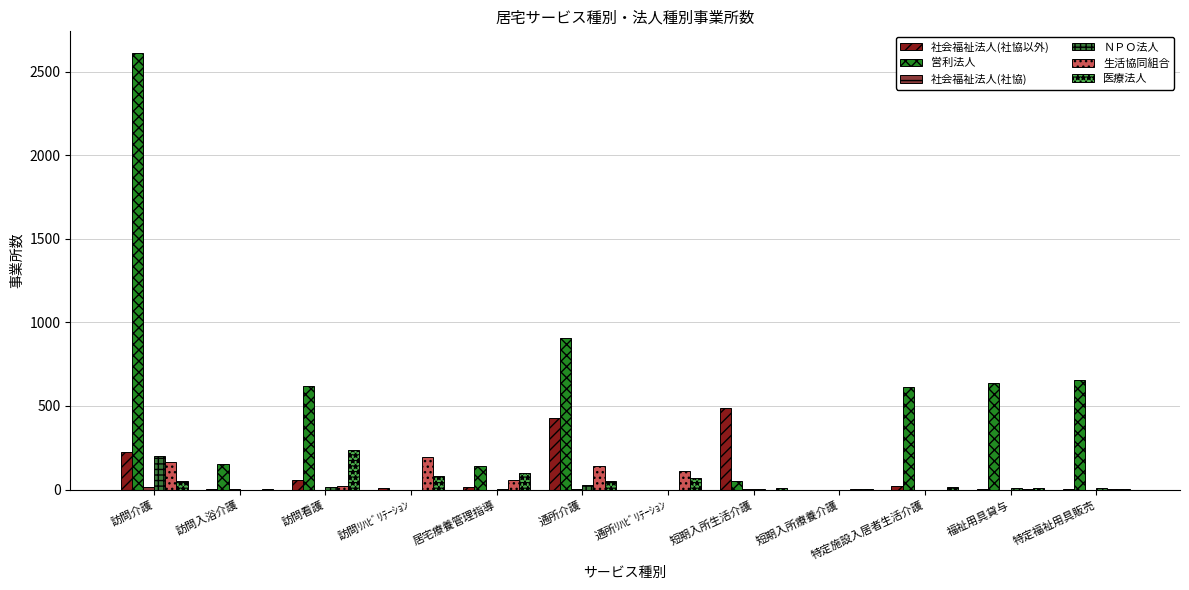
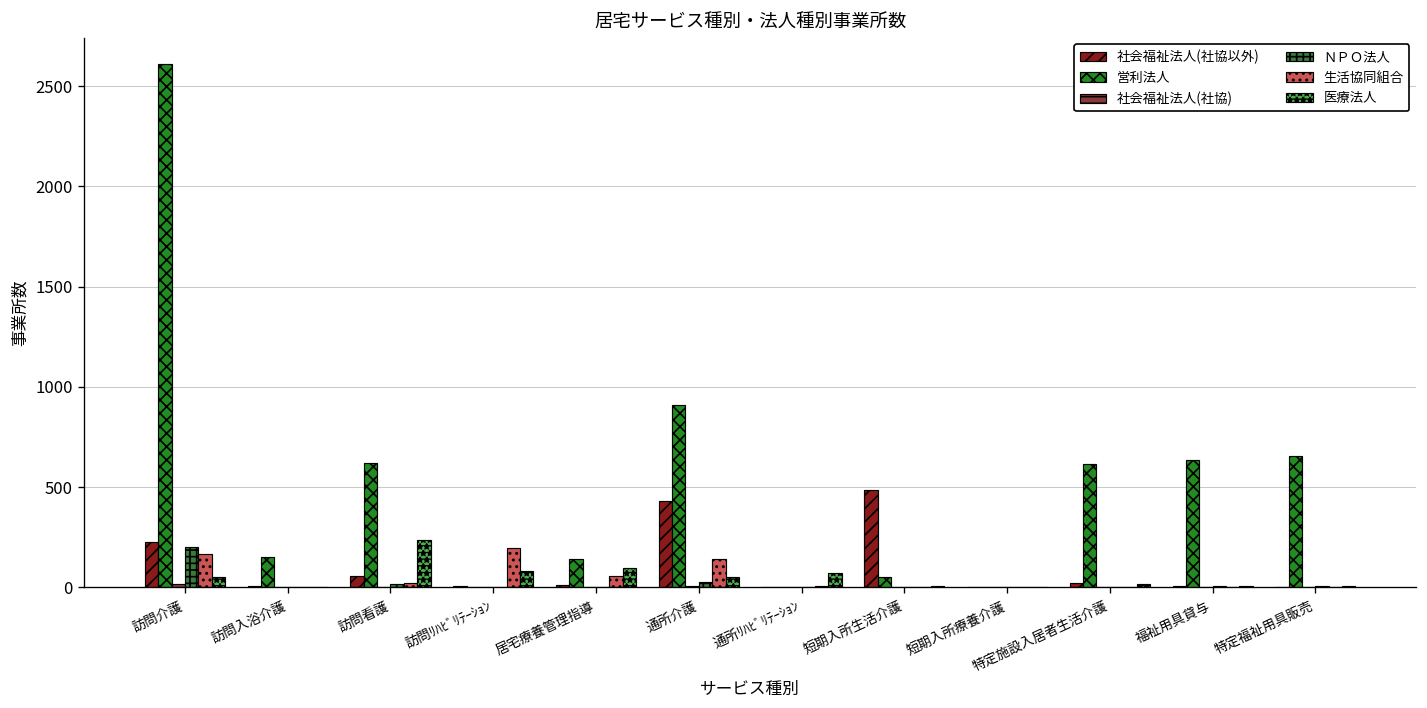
生活協同組合, 通所ﾘﾊﾋﾞﾘﾃｰｼｮﾝ: 110 -> 10
